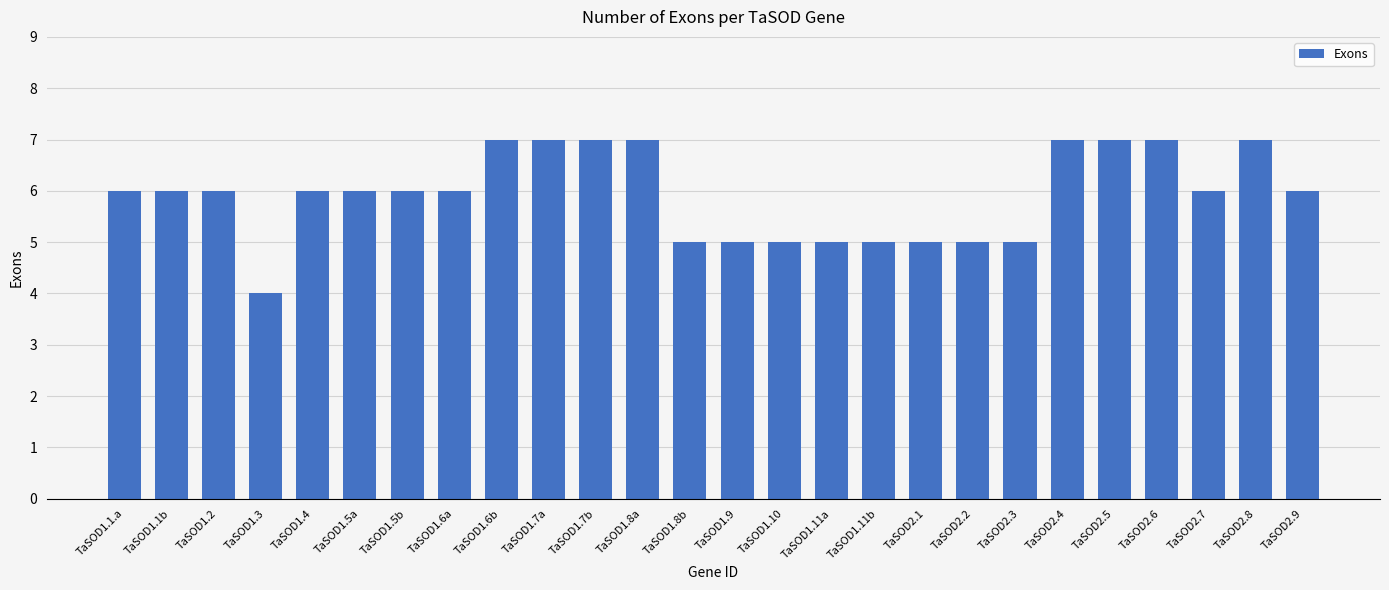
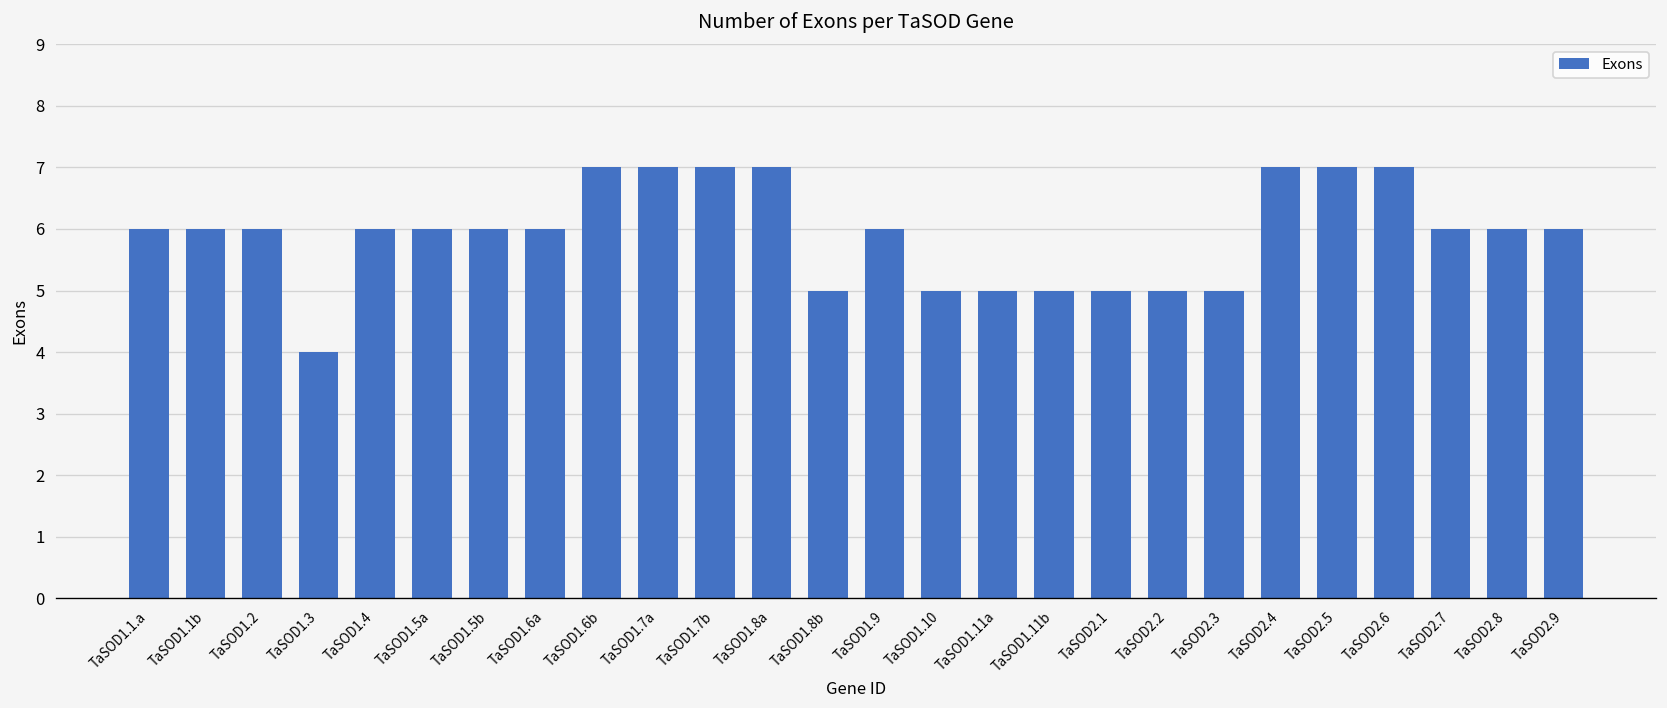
TaSOD1.9: 5 -> 6
TaSOD2.8: 7 -> 6
